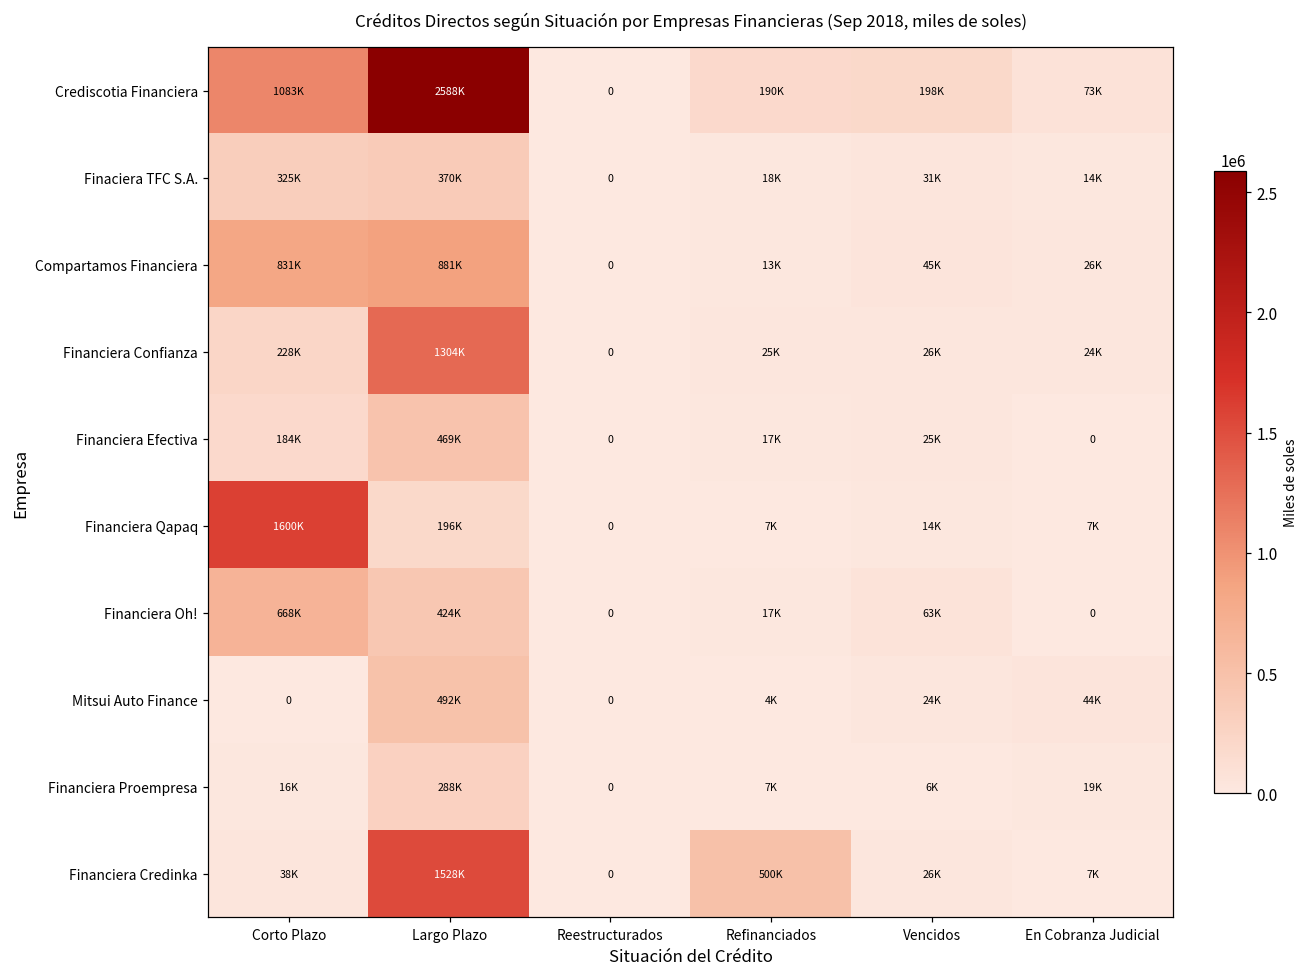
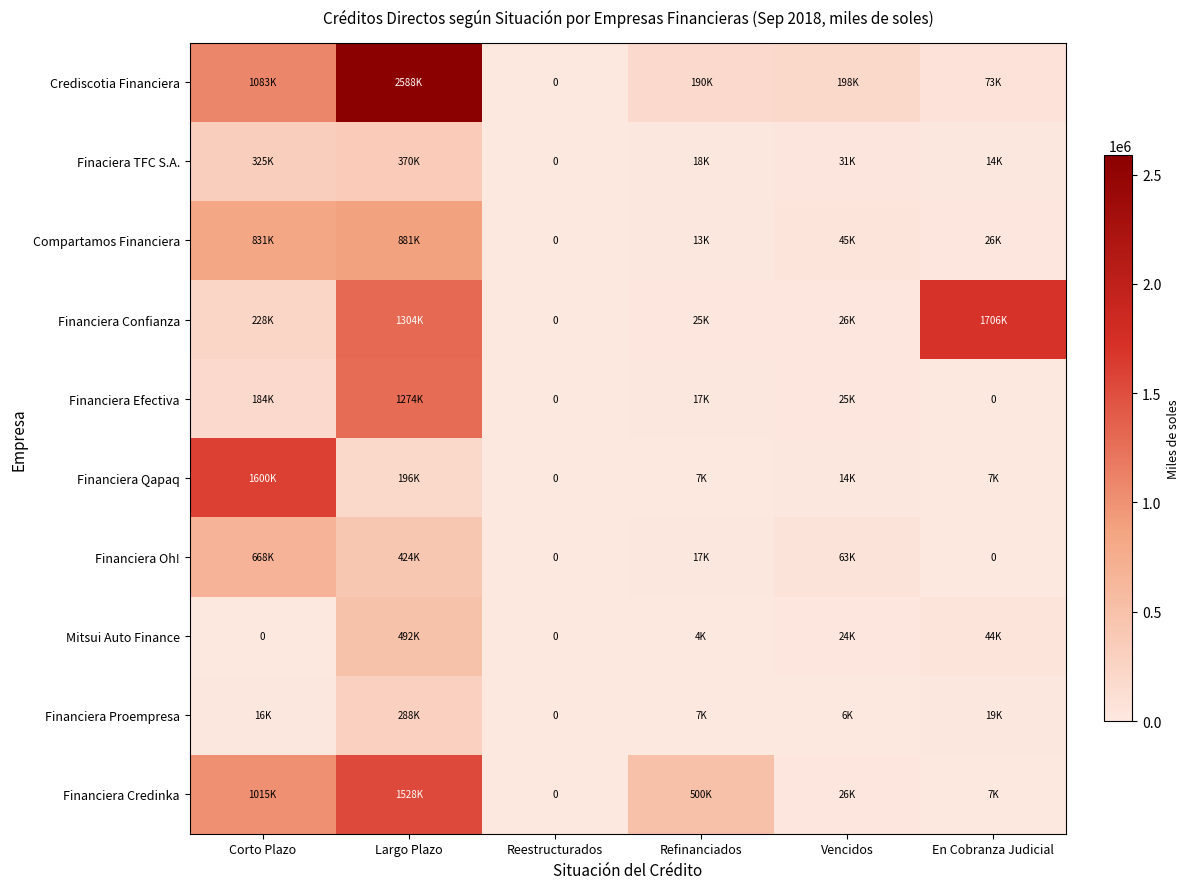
Financiera Confianza, En Cobranza Judicial: 24K -> 1706K
Financiera Efectiva, Largo Plazo: 469K -> 1274K
Financiera Credinka, Corto Plazo: 38K -> 1015K
